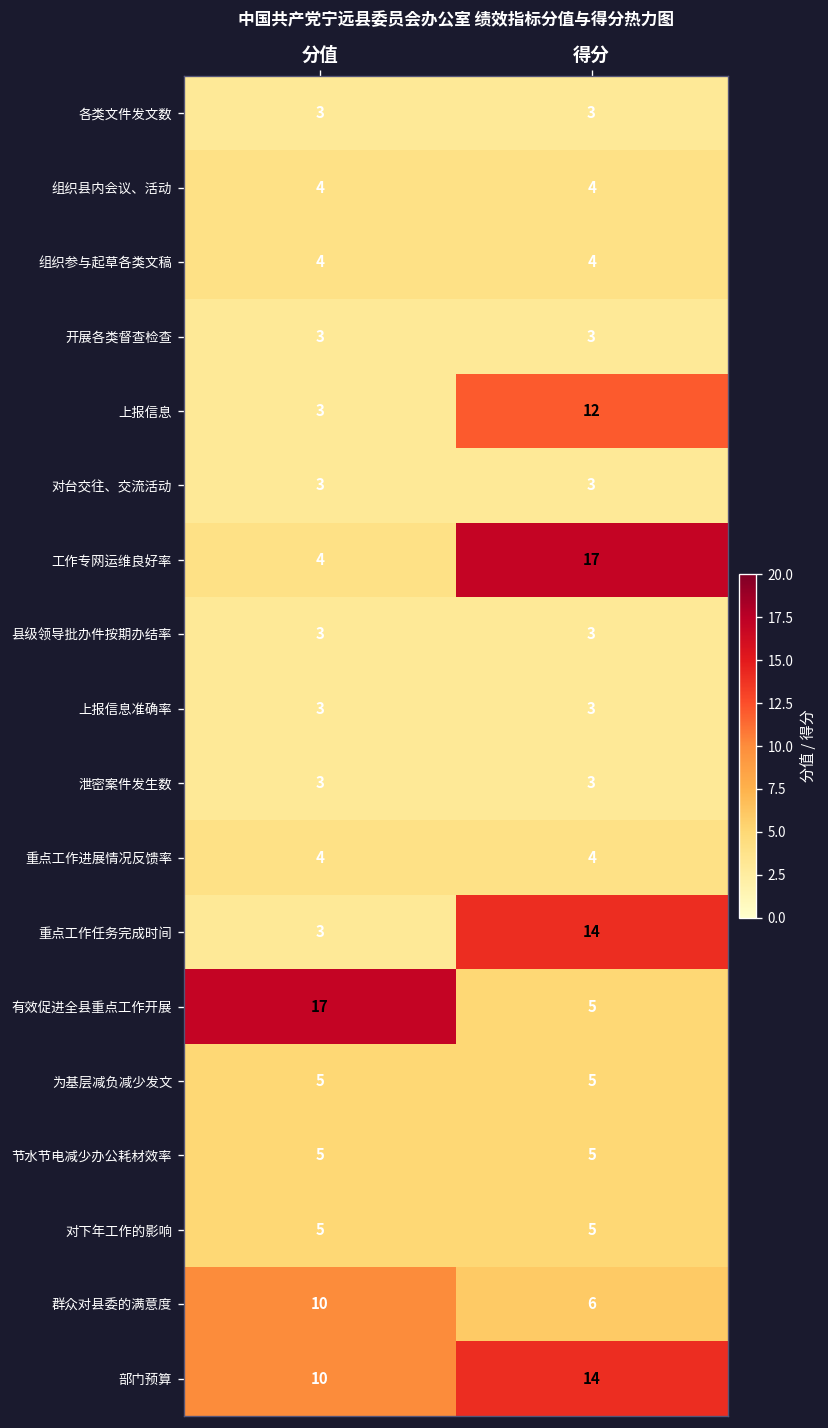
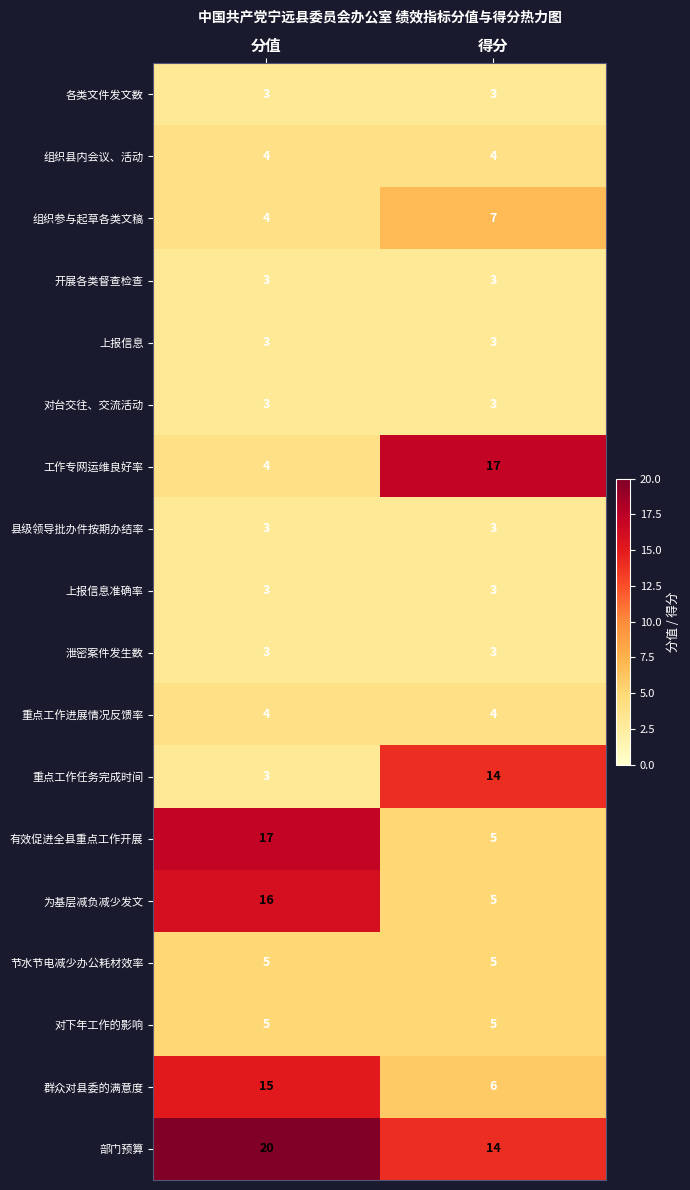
组织参与起草各类文稿, 得分: 4 -> 7
上报信息, 得分: 12 -> 3
为基层减负减少发文, 分值: 5 -> 16
群众对县委的满意度, 分值: 10 -> 15
部门预算, 分值: 10 -> 20
